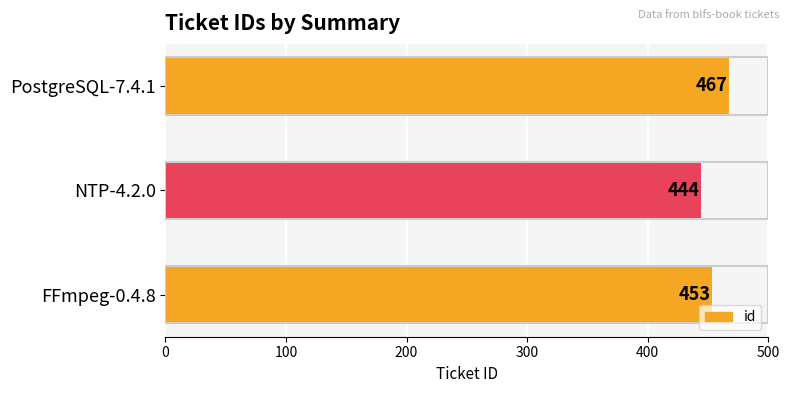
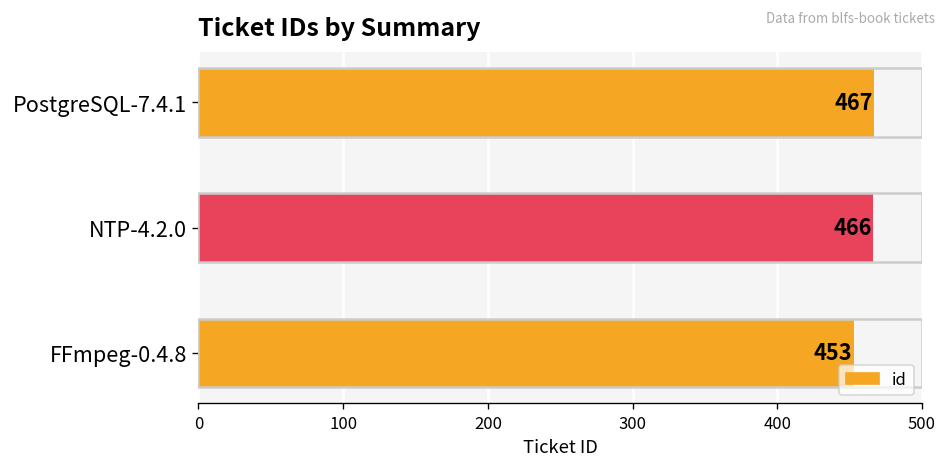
NTP-4.2.0: 444 -> 466
